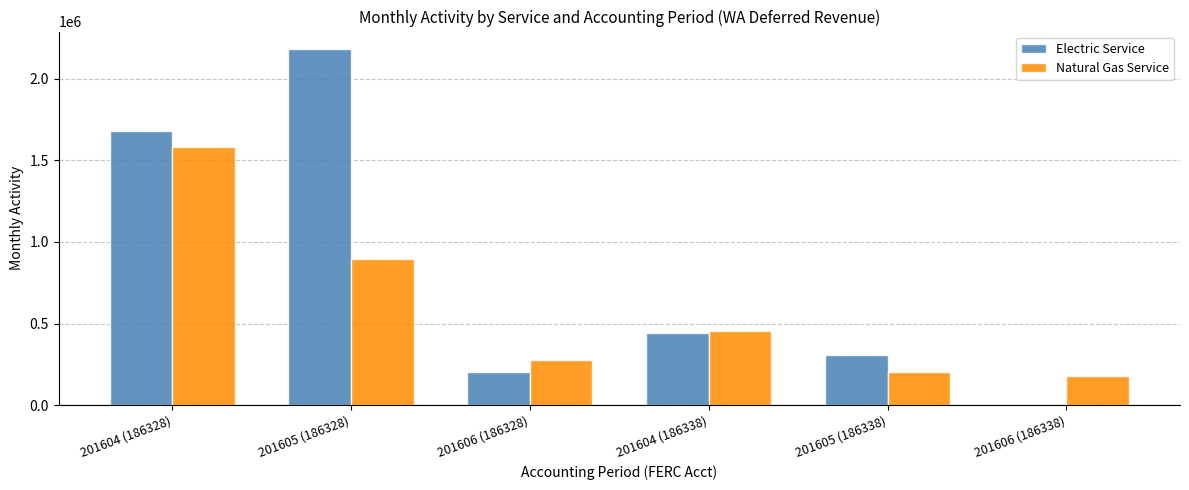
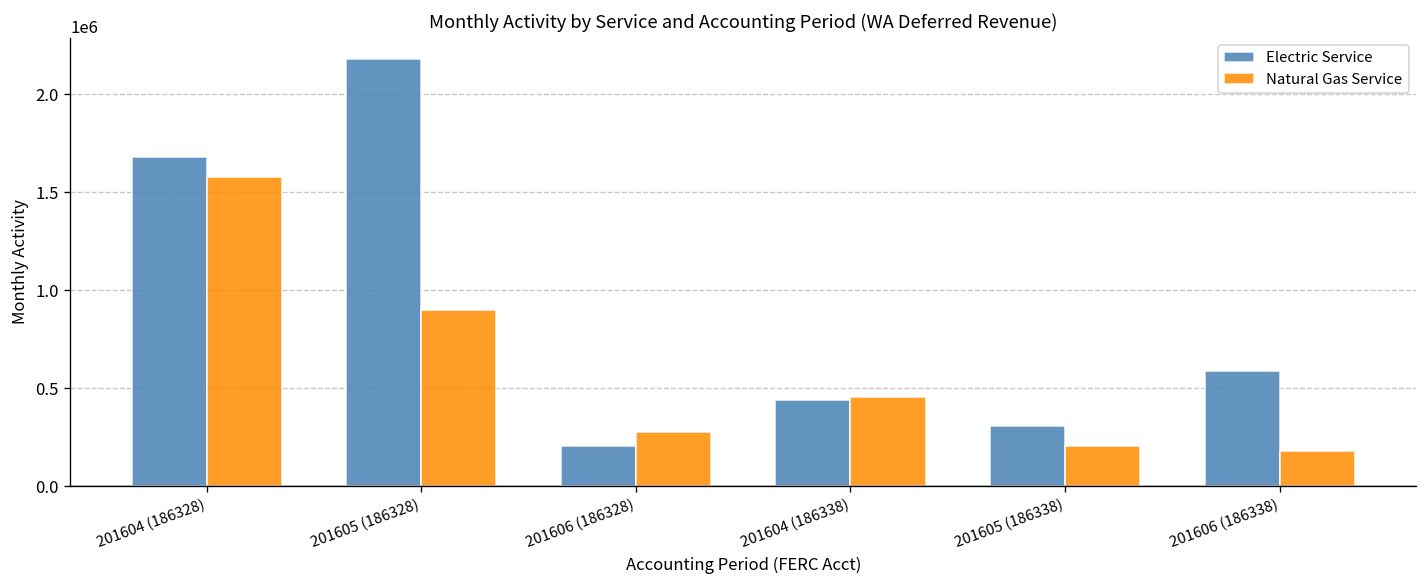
Electric Service, 201606 (186338): 0 -> 590000
